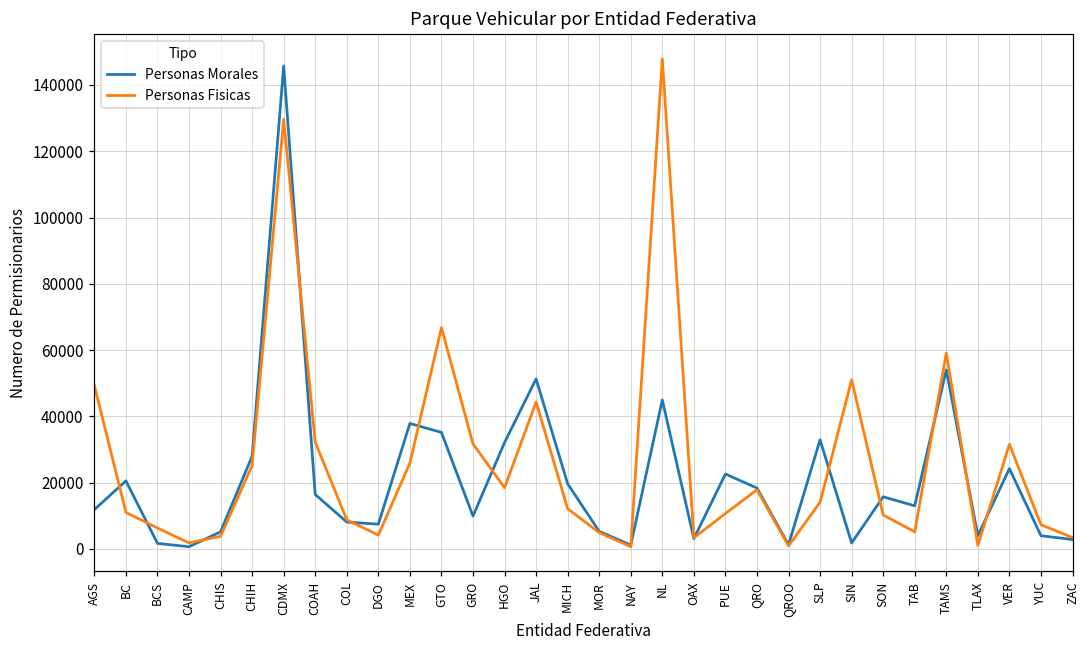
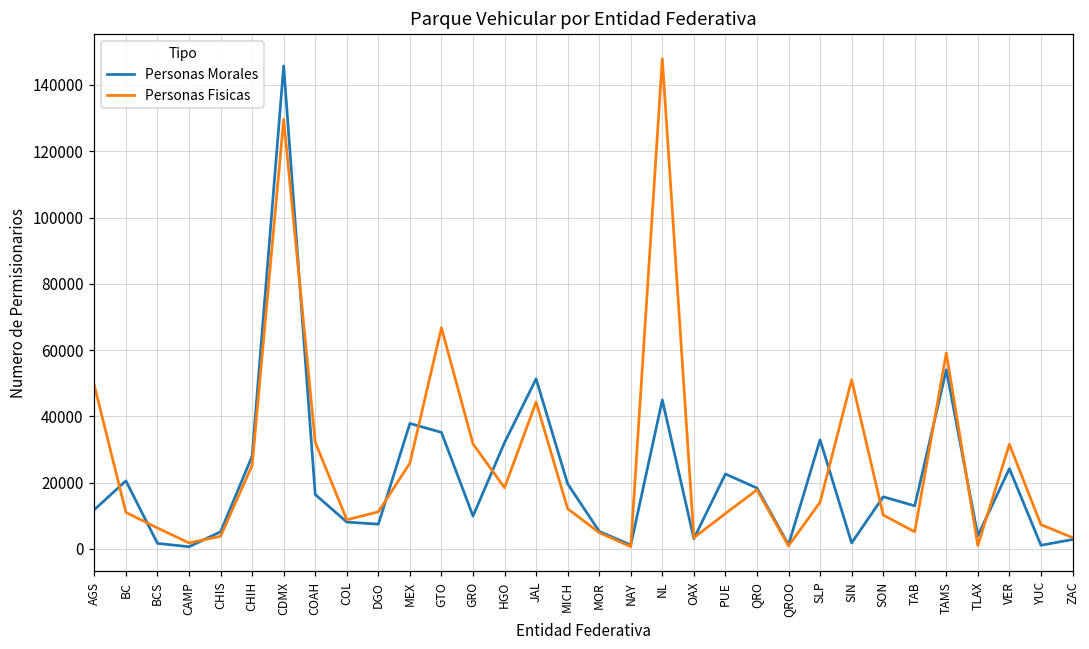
Personas Fisicas, DGO: 4000 -> 11000
Personas Morales, YUC: 4000 -> 1000
